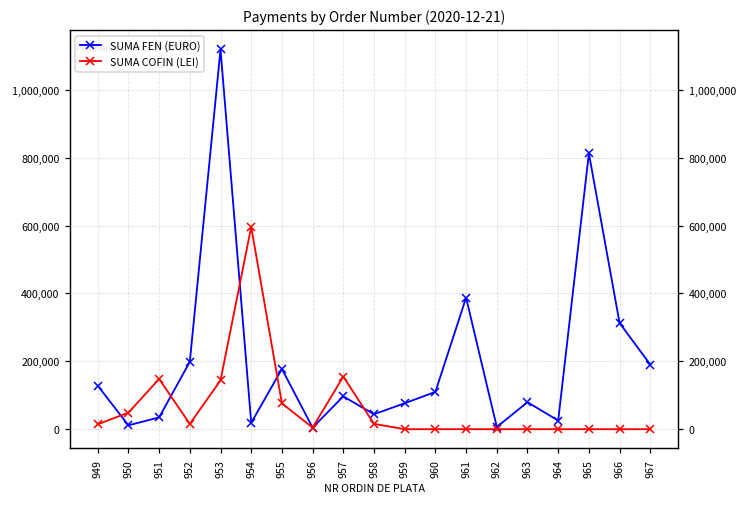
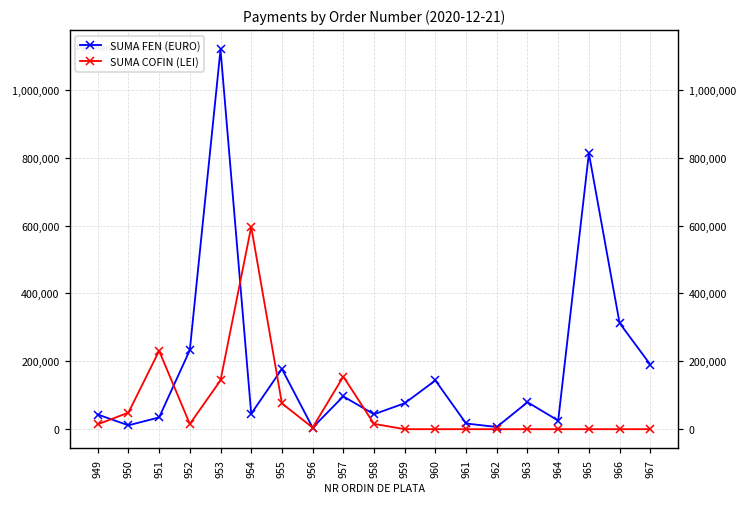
SUMA FEN (EURO), 949: 130,000 -> 40,000
SUMA COFIN (LEI), 951: 150,000 -> 230,000
SUMA FEN (EURO), 952: 200,000 -> 230,000
SUMA FEN (EURO), 954: 20,000 -> 50,000
SUMA FEN (EURO), 960: 110,000 -> 140,000
SUMA FEN (EURO), 961: 390,000 -> 20,000
